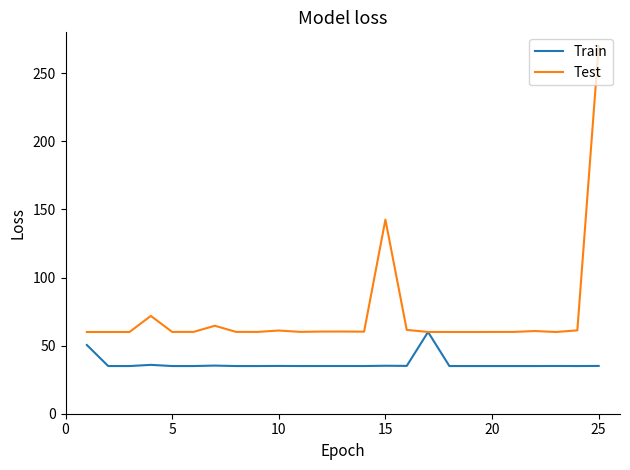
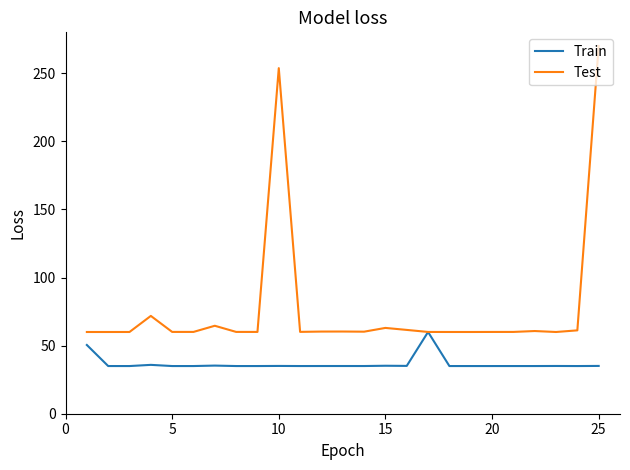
Test, 10: 61 -> 254
Test, 15: 143 -> 63
